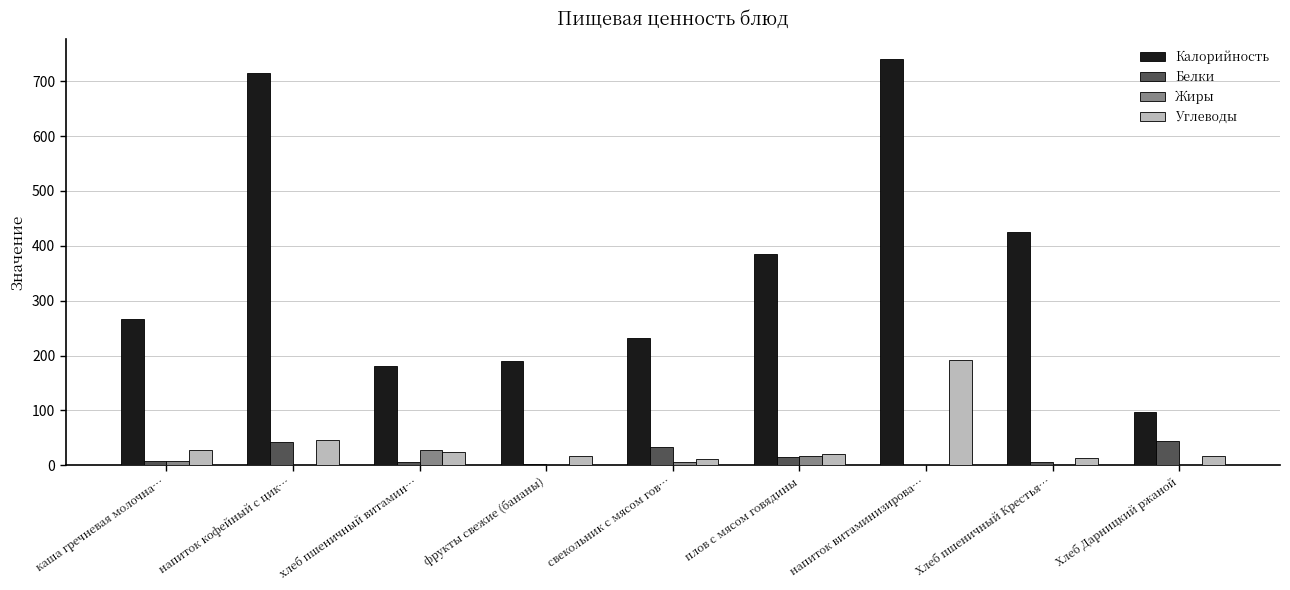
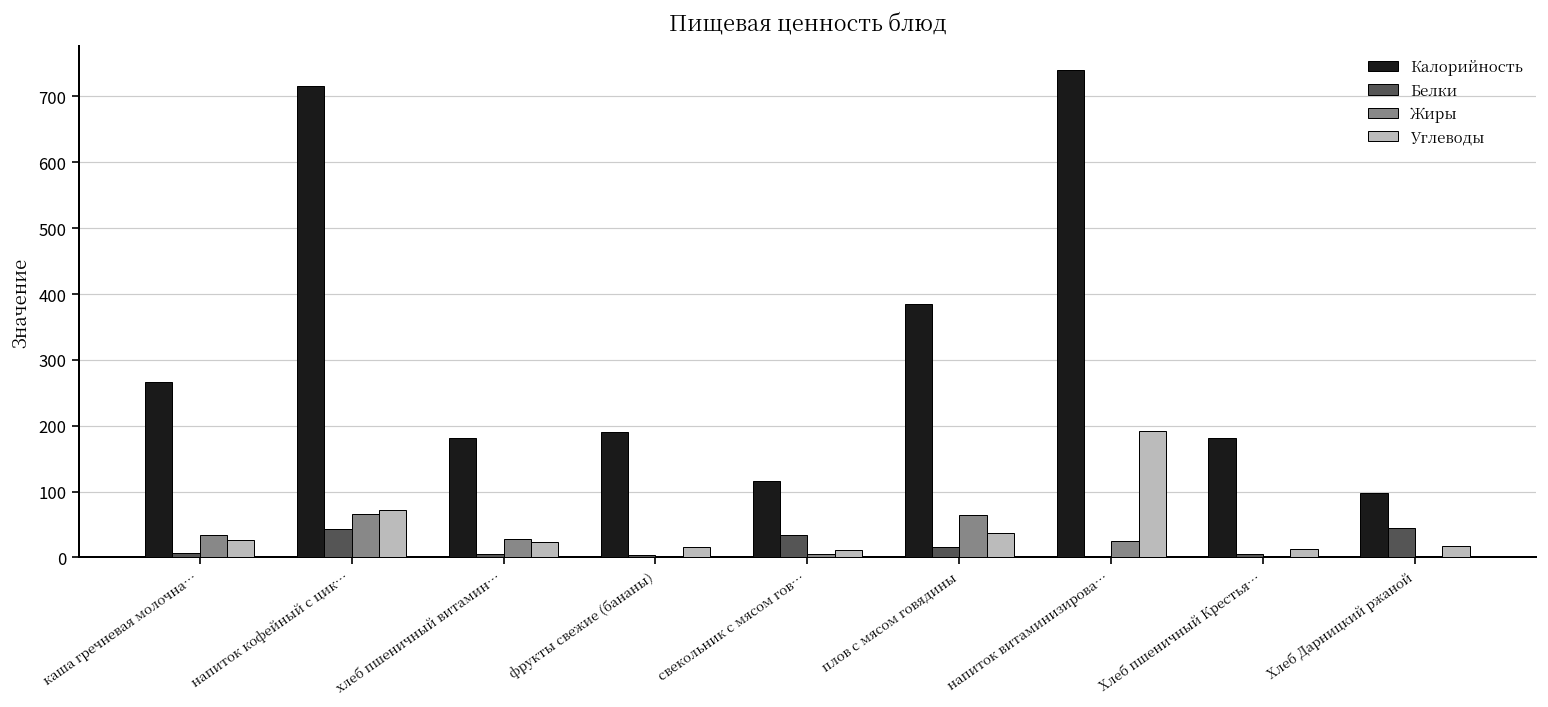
Жиры, каша гречневая молочна…: 10 -> 30
Жиры, напиток кофейный с цик…: 0 -> 70
Углеводы, напиток кофейный с цик…: 50 -> 70
Калорийность, свекольник с мясом гов…: 230 -> 120
Жиры, плов с мясом говядины: 20 -> 60
Углеводы, плов с мясом говядины: 20 -> 40
Жиры, напиток витаминизирова…: 0 -> 30
Калорийность, Хлеб пшеничный Крестья…: 430 -> 180
